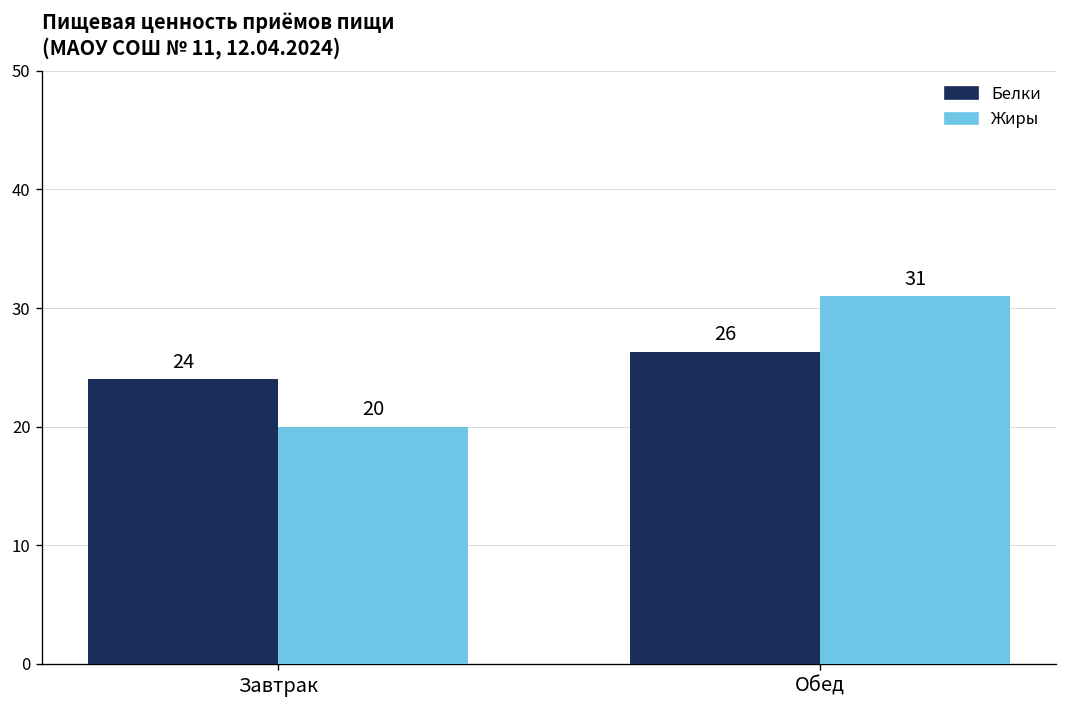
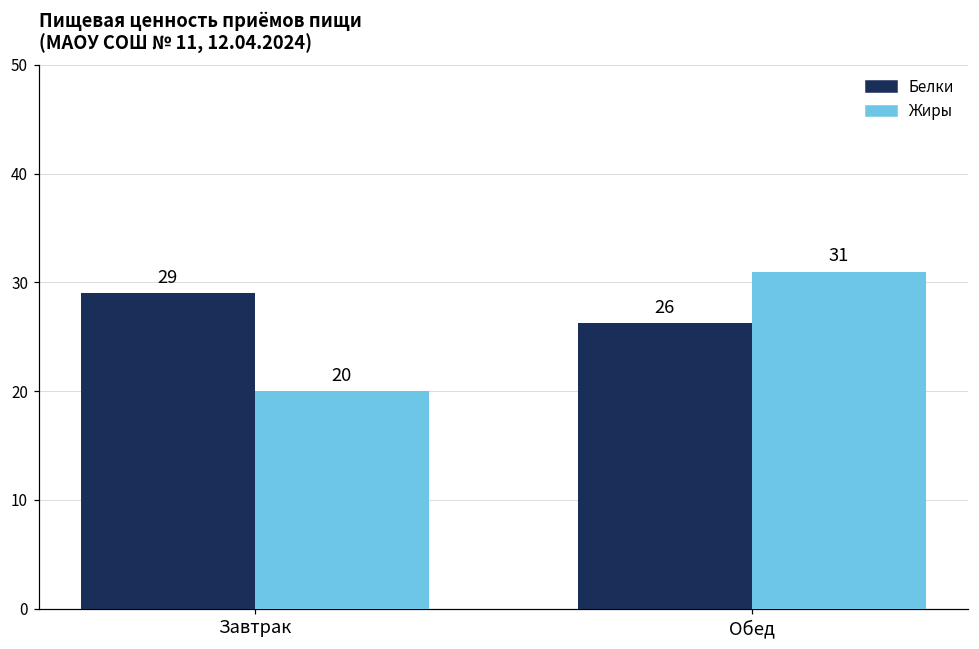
Белки, Завтрак: 24 -> 29
